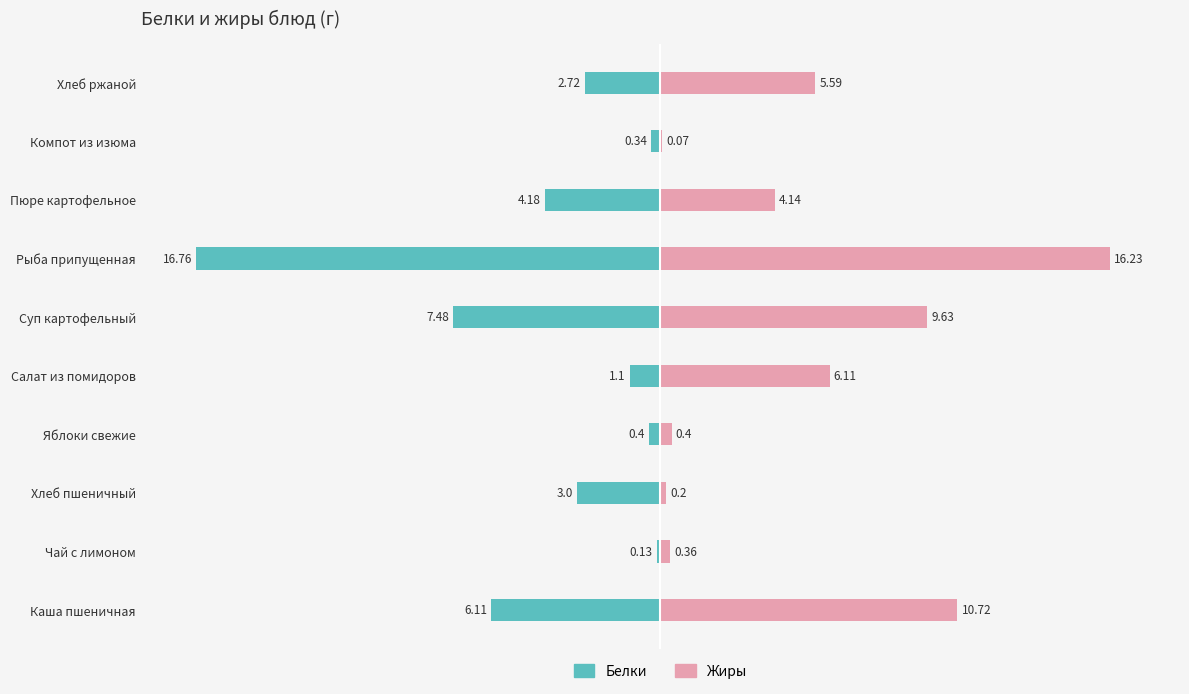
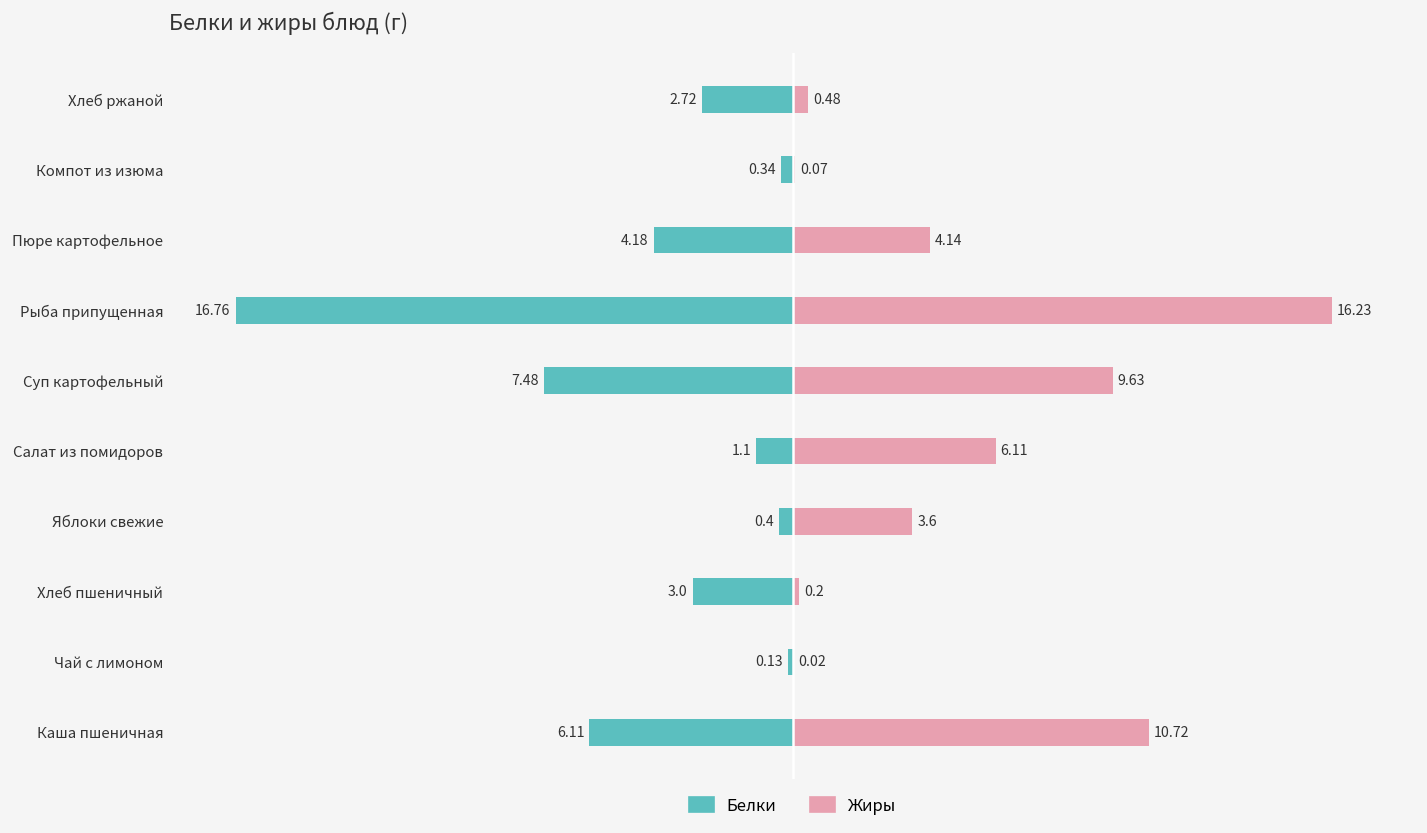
Жиры, Хлеб ржаной: 5.59 -> 0.48
Жиры, Яблоки свежие: 0.4 -> 3.6
Жиры, Чай с лимоном: 0.36 -> 0.02
